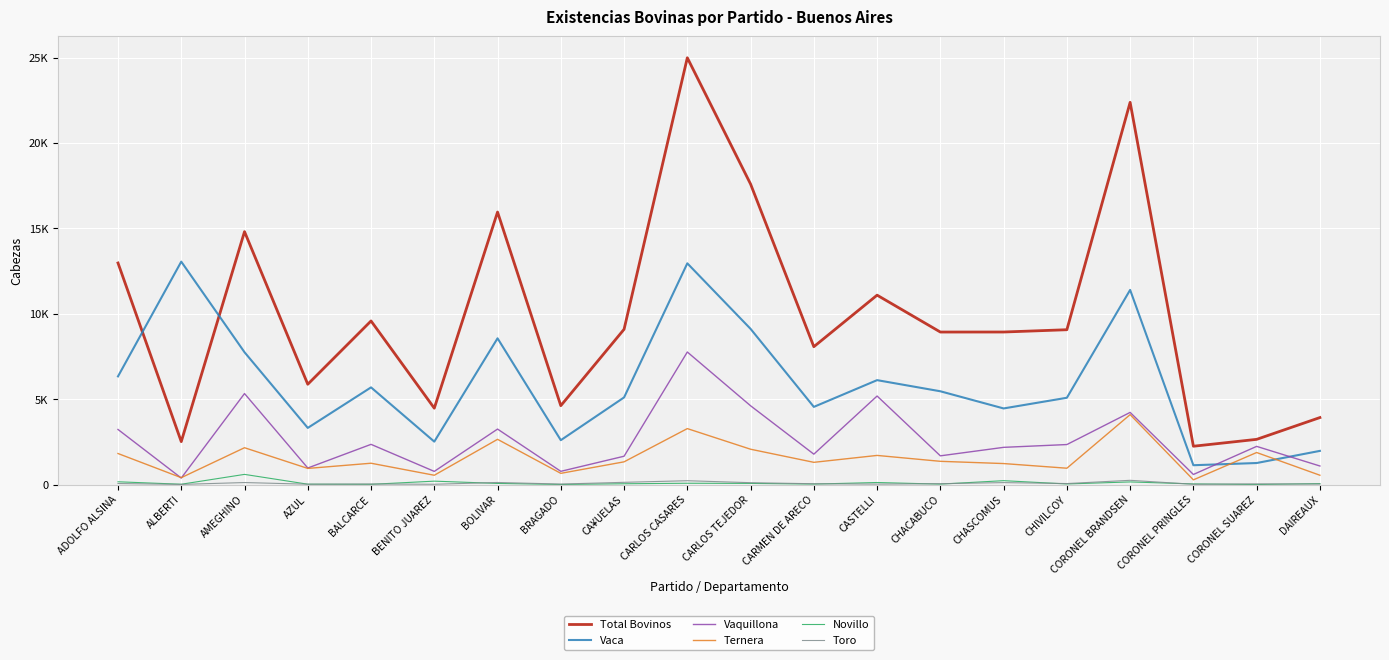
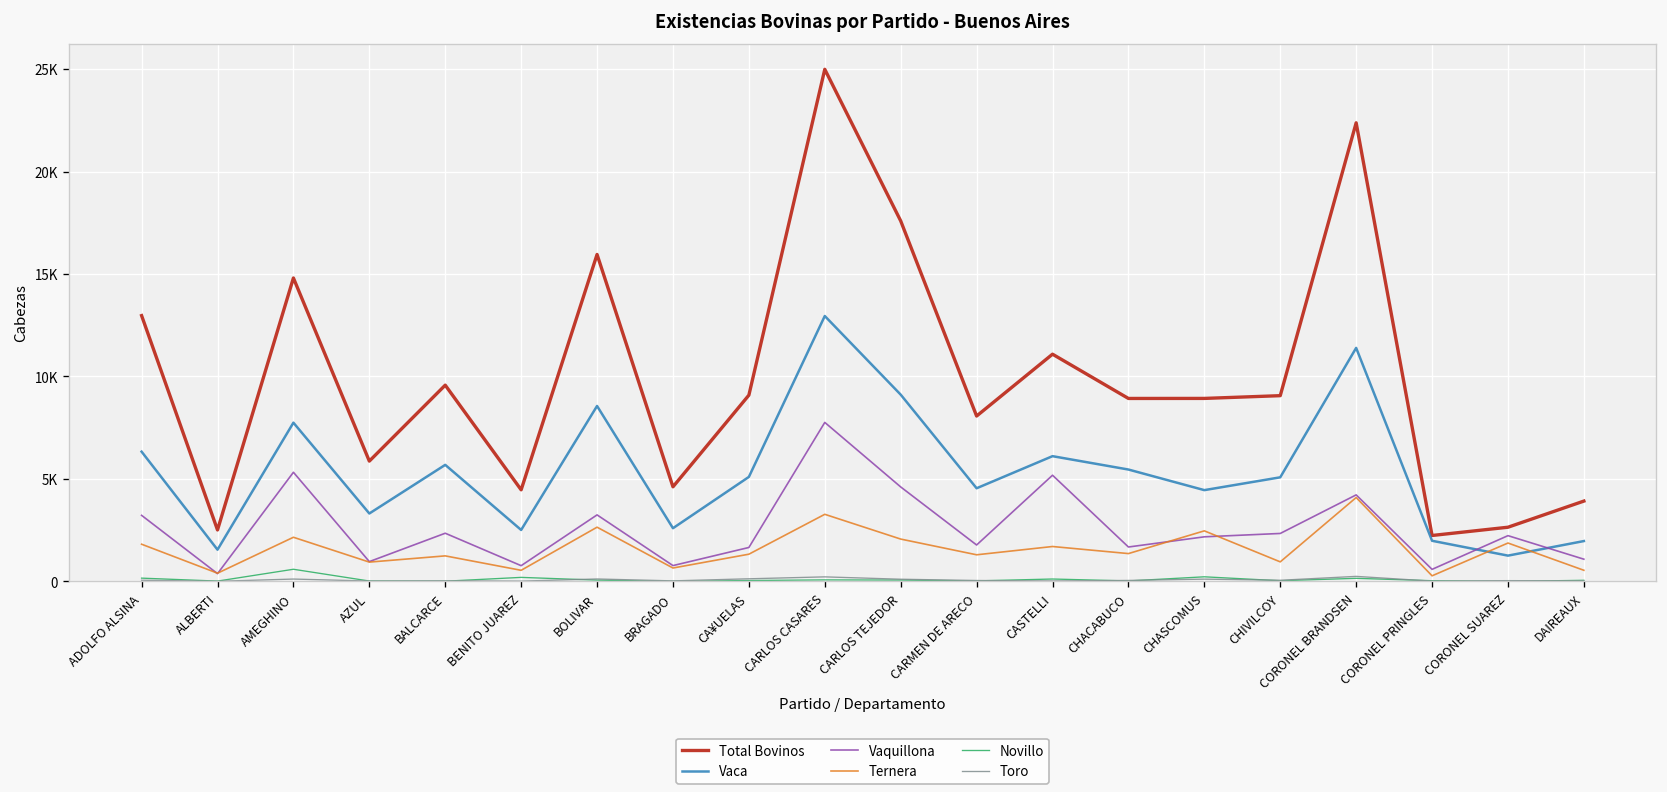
Vaca, ALBERTI: 13100 -> 1500
Ternera, CHASCOMUS: 1200 -> 2500
Vaca, CORONEL PRINGLES: 1100 -> 2000
